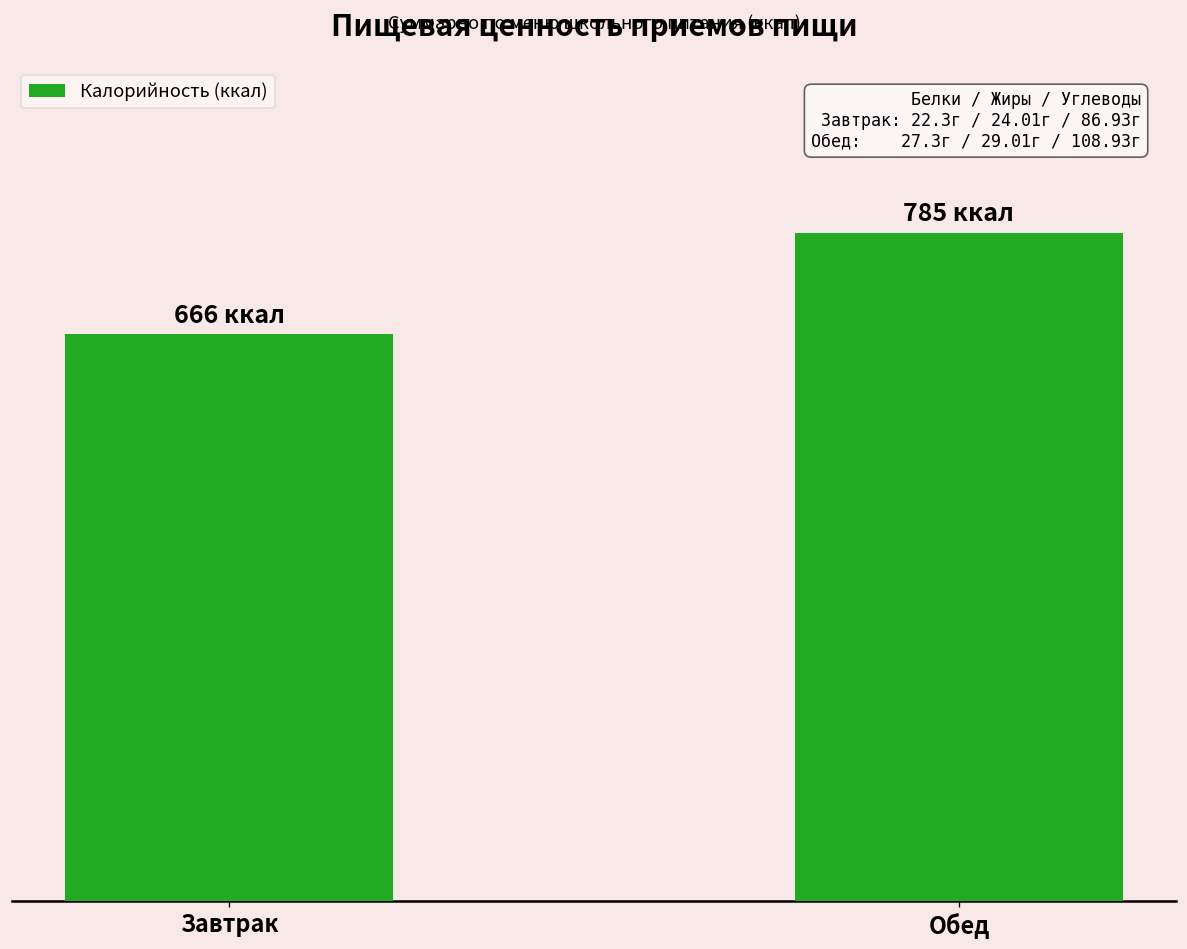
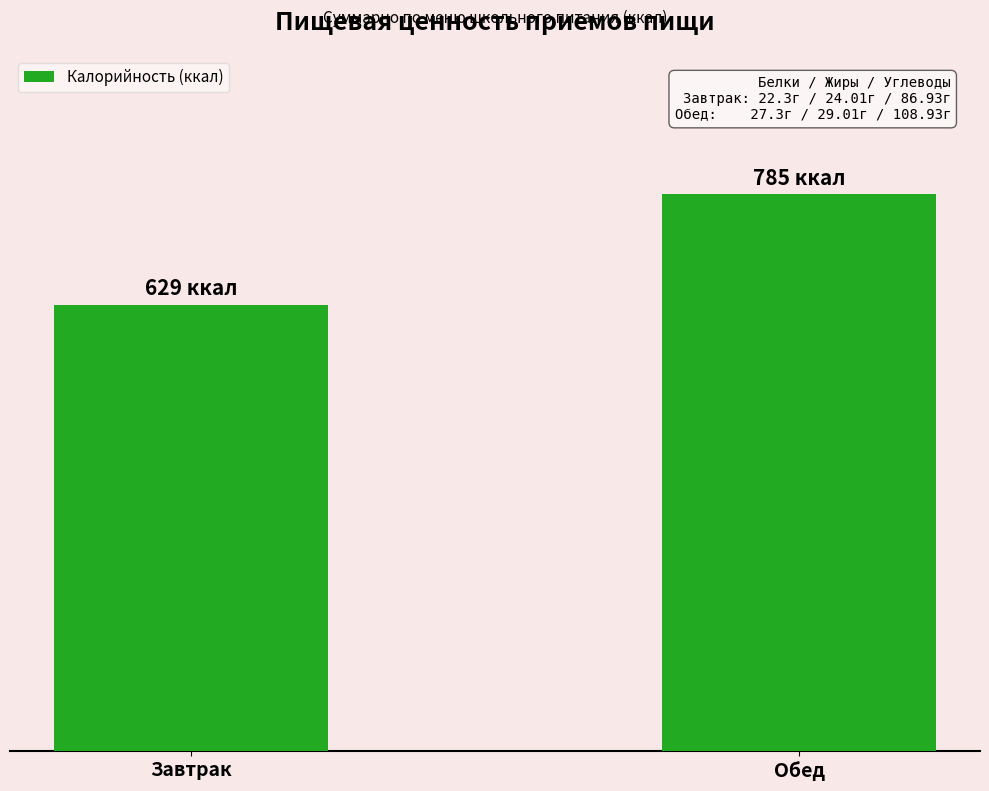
Завтрак: 666 -> 629
